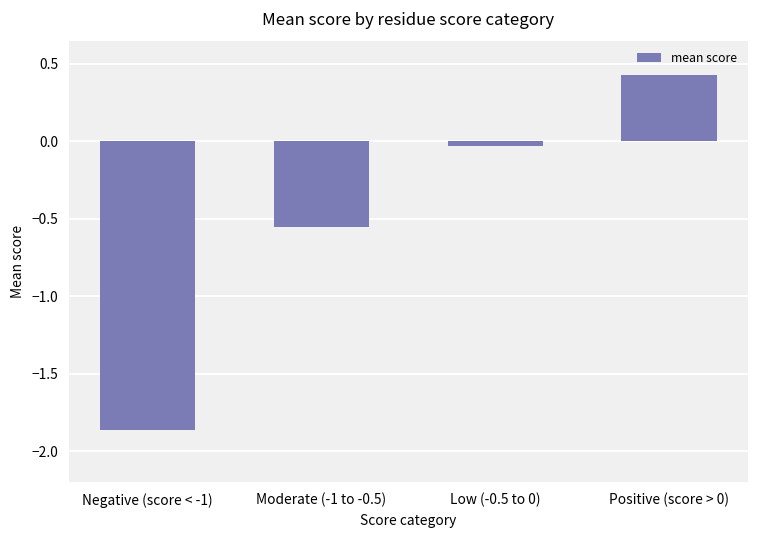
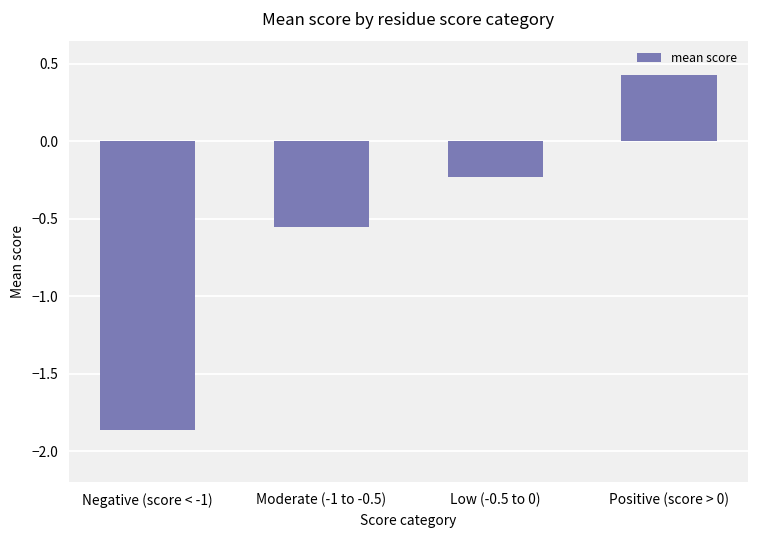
Low (-0.5 to 0): -0.03 -> -0.23
